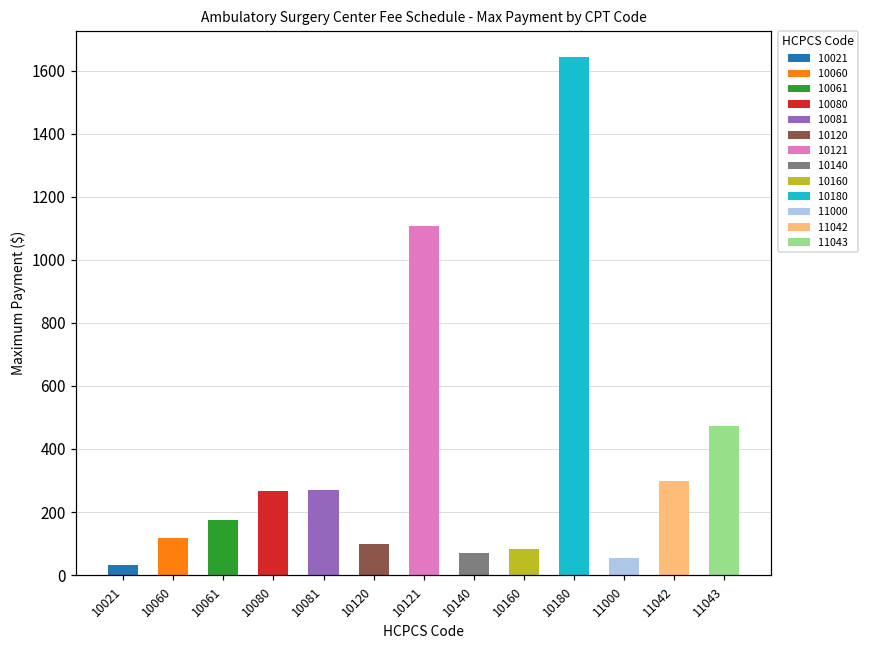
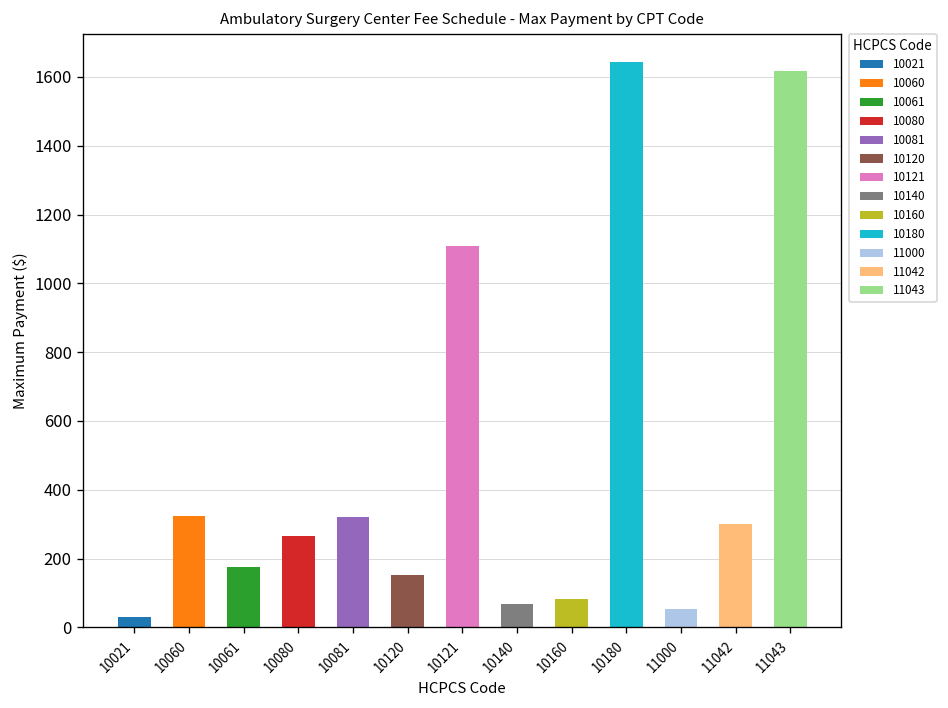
10060: 120 -> 320
10081: 270 -> 320
10120: 100 -> 150
11043: 470 -> 1620
